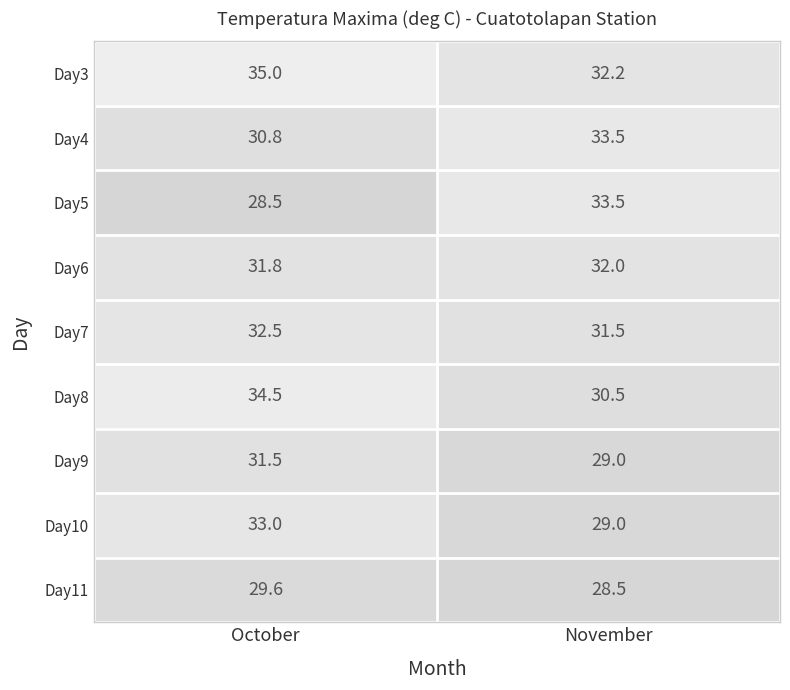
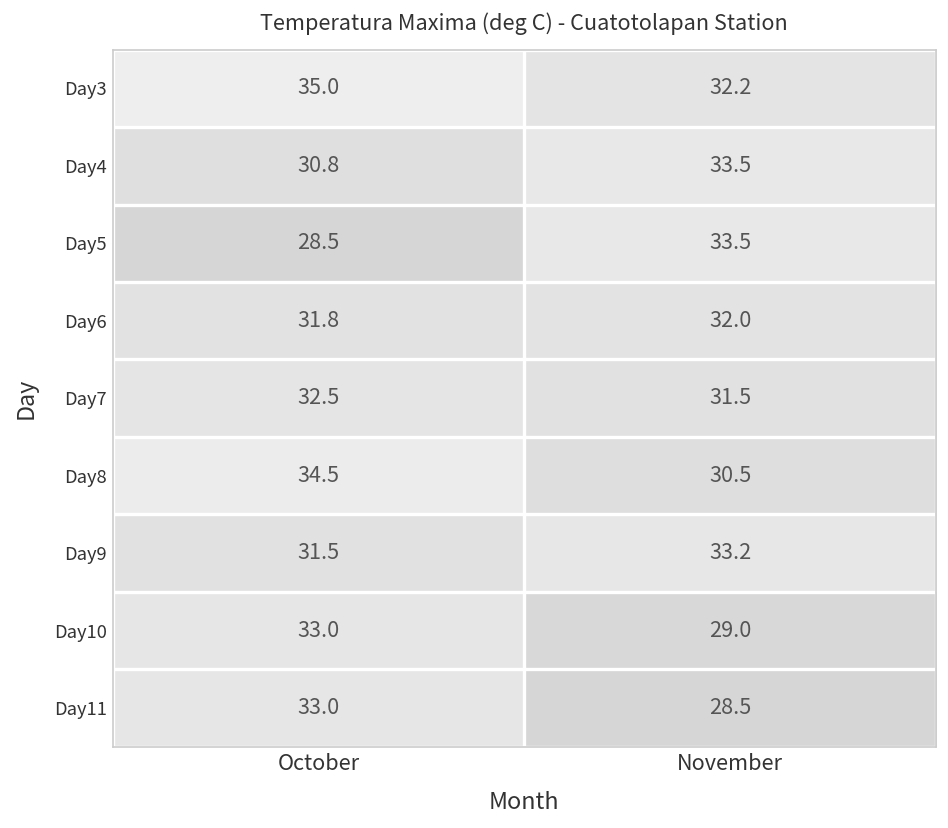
Day9, November: 29.0 -> 33.2
Day11, October: 29.6 -> 33.0
